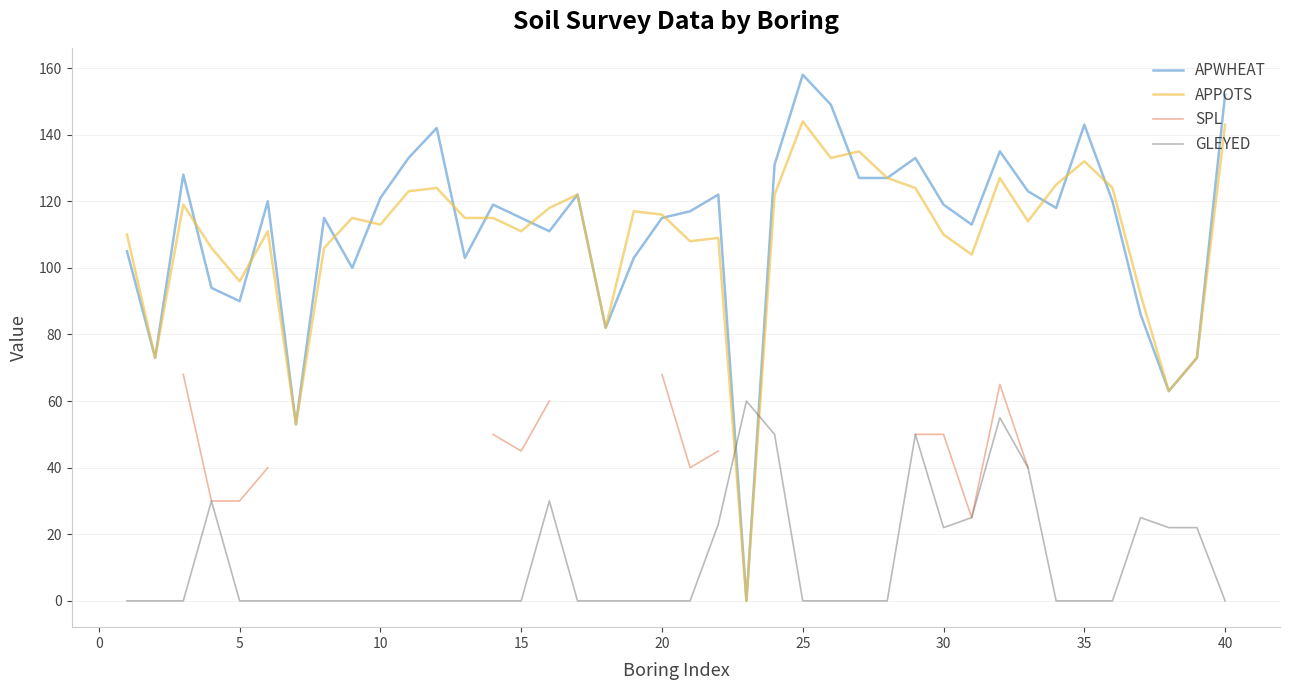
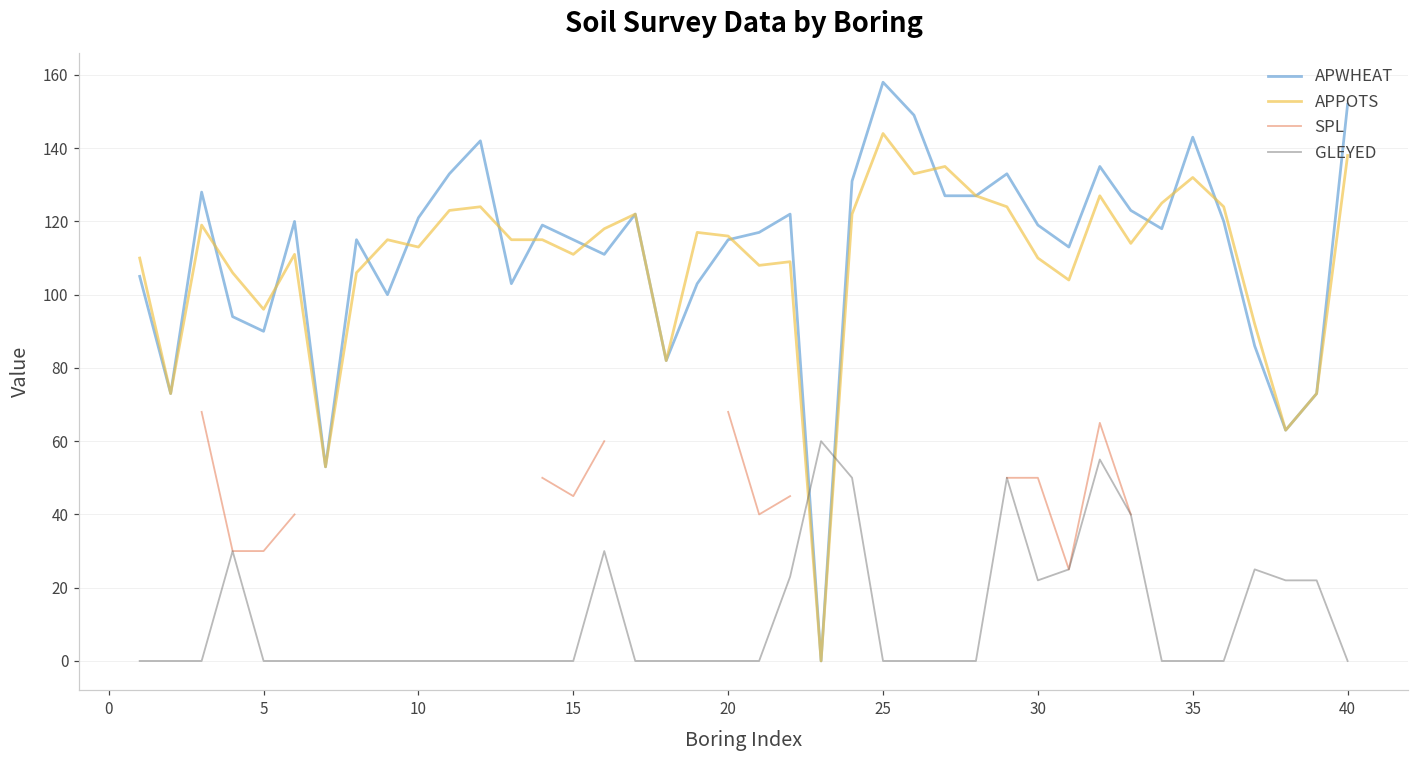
APPOTS, 40: 143 -> 138
